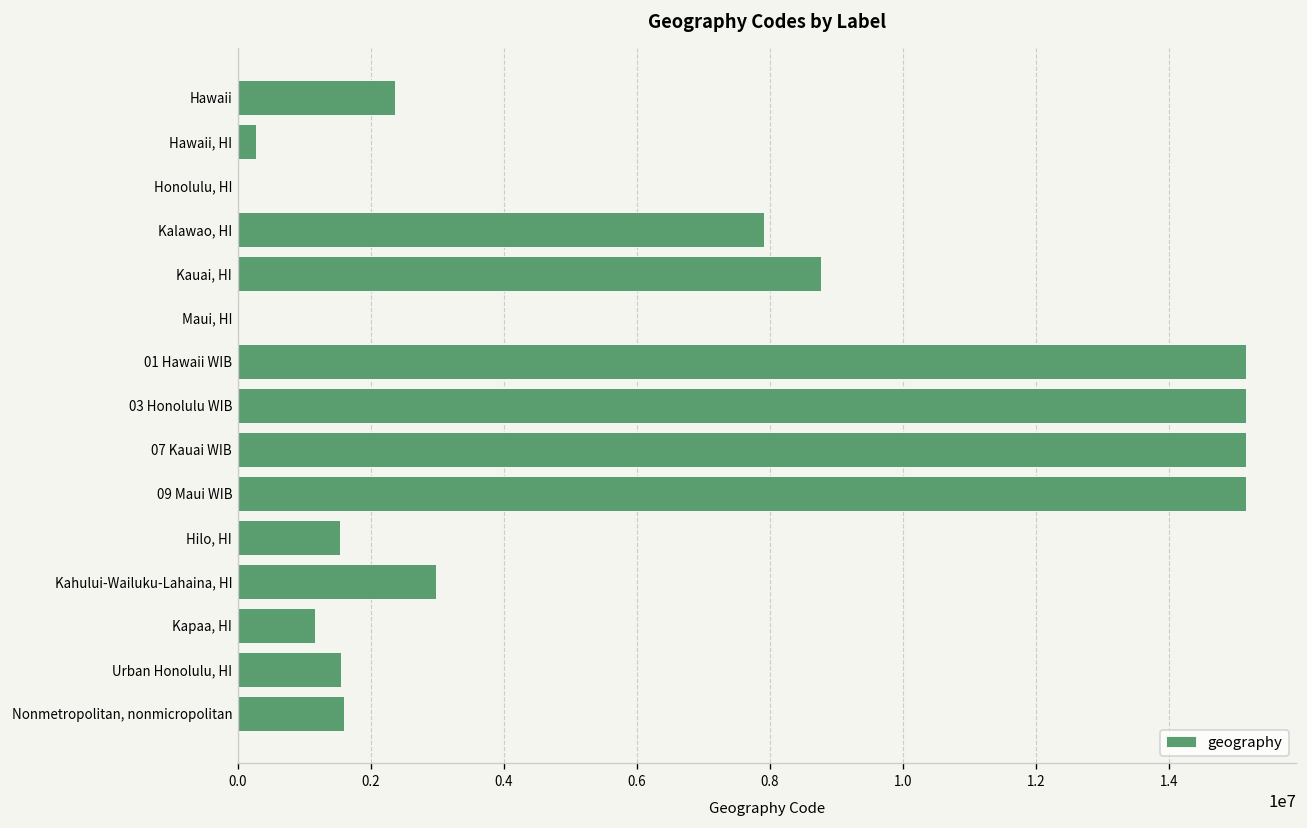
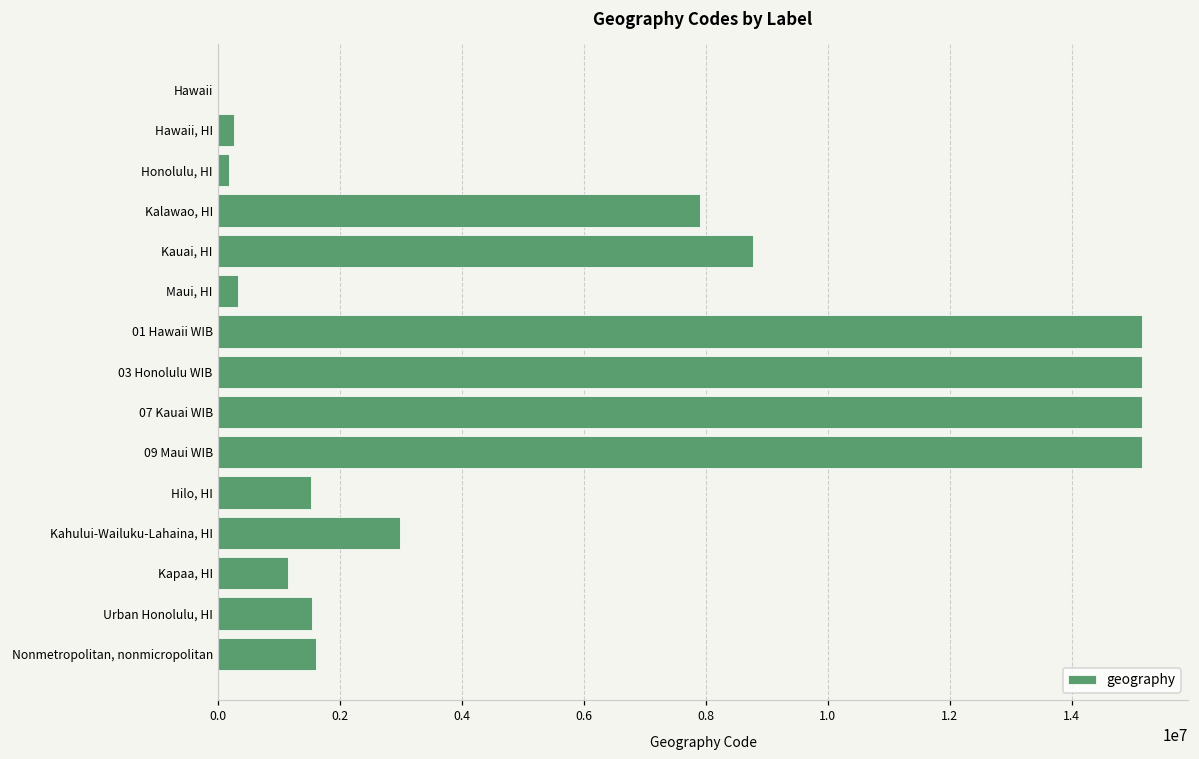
Hawaii: 2400000 -> 0
Honolulu, HI: 0 -> 200000
Maui, HI: 0 -> 300000
